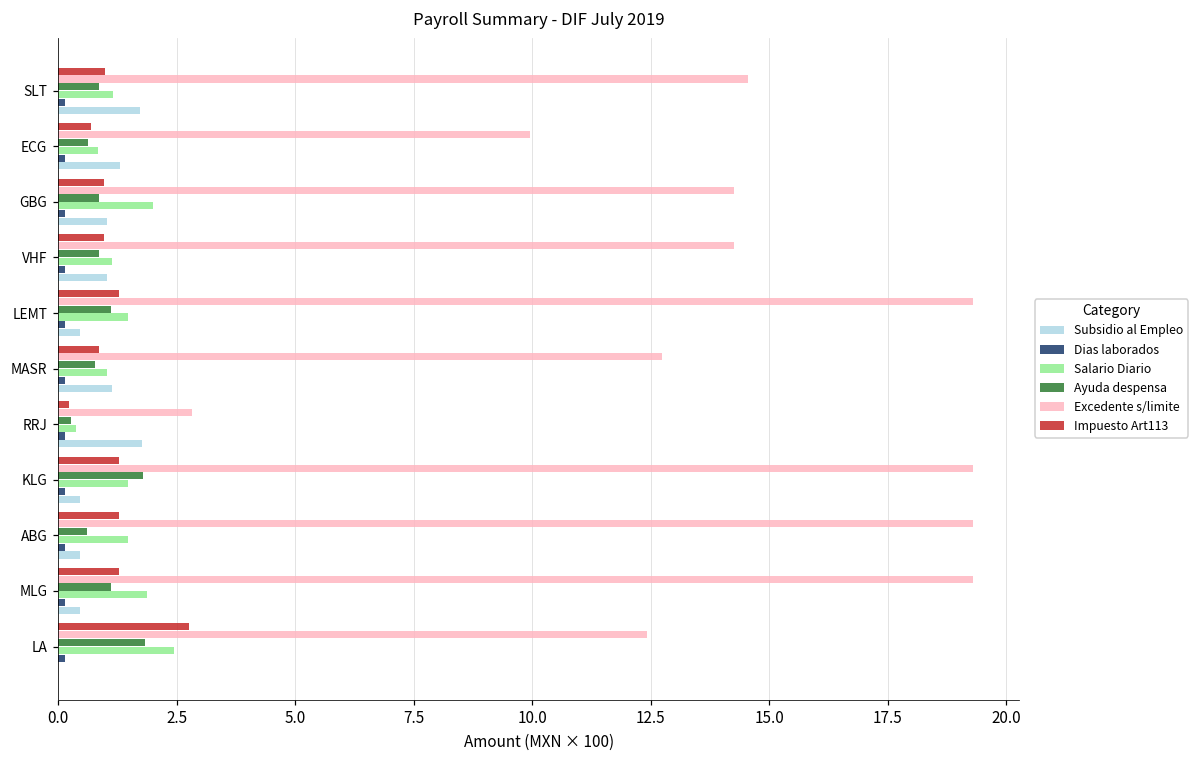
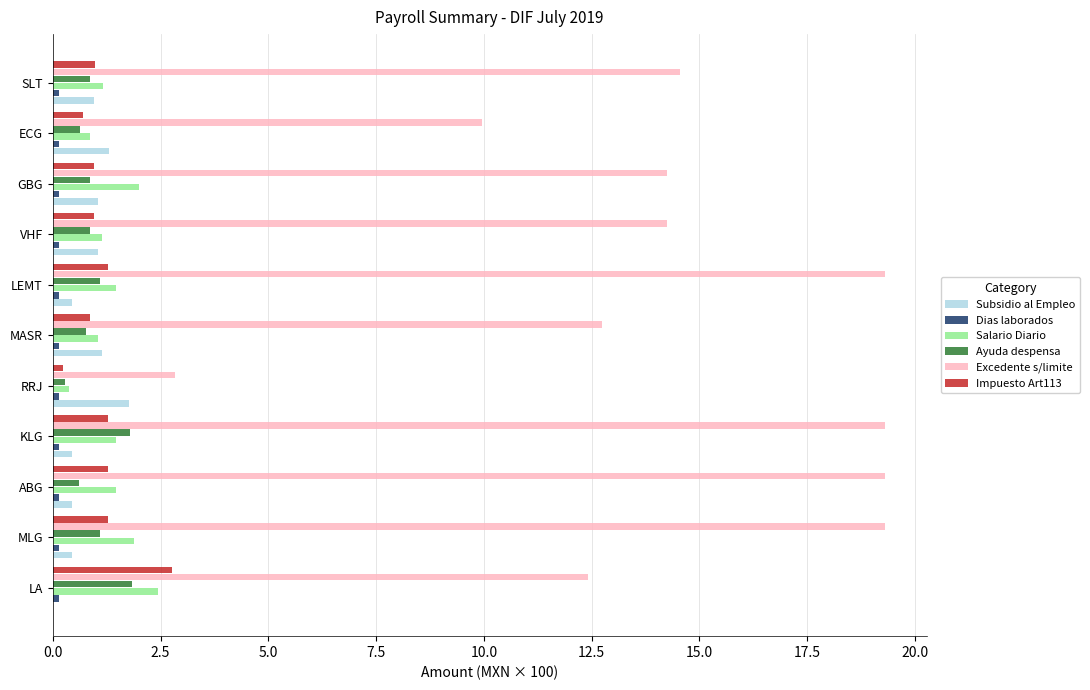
Subsidio al Empleo, SLT: 1.7 -> 1.0
